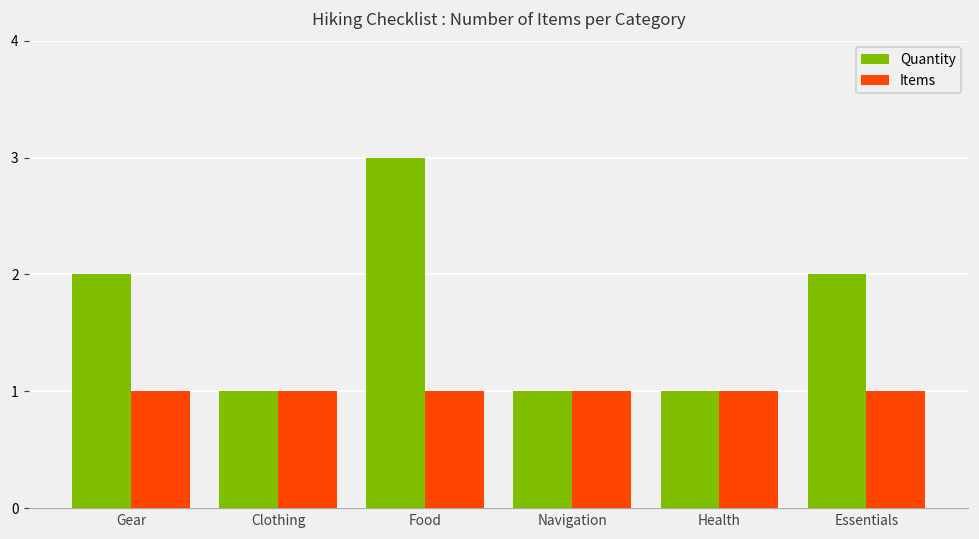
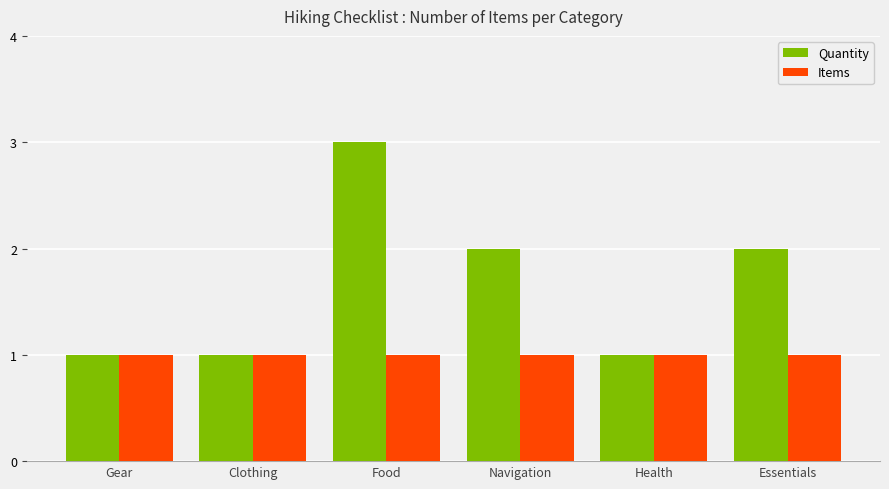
Quantity, Gear: 2 -> 1
Quantity, Navigation: 1 -> 2
